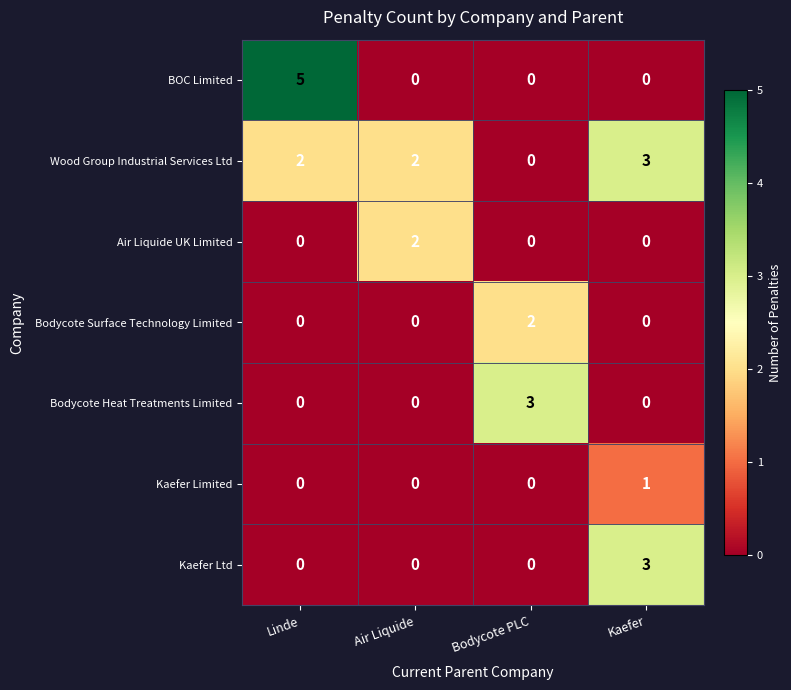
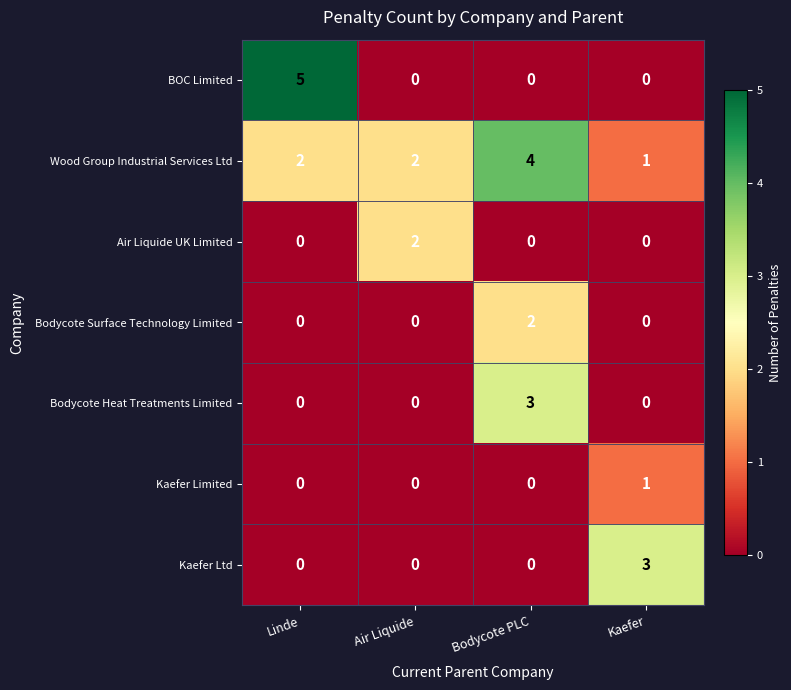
Wood Group Industrial Services Ltd, Bodycote PLC: 0 -> 4
Wood Group Industrial Services Ltd, Kaefer: 3 -> 1
